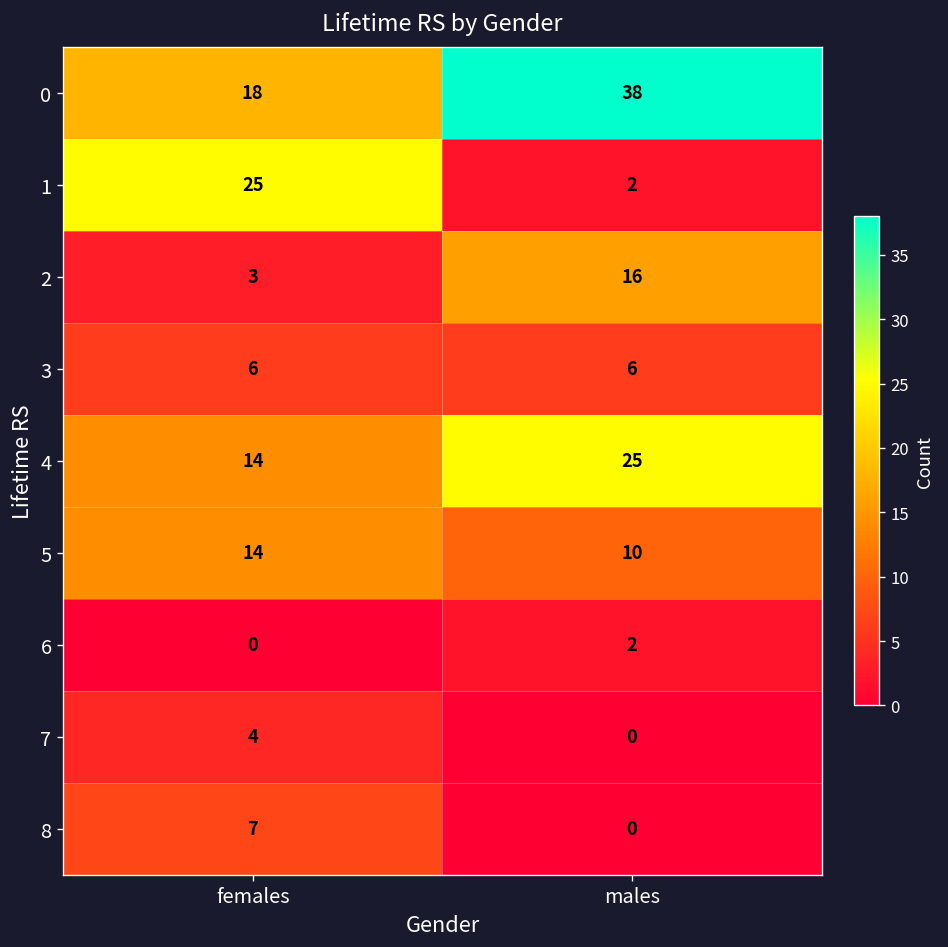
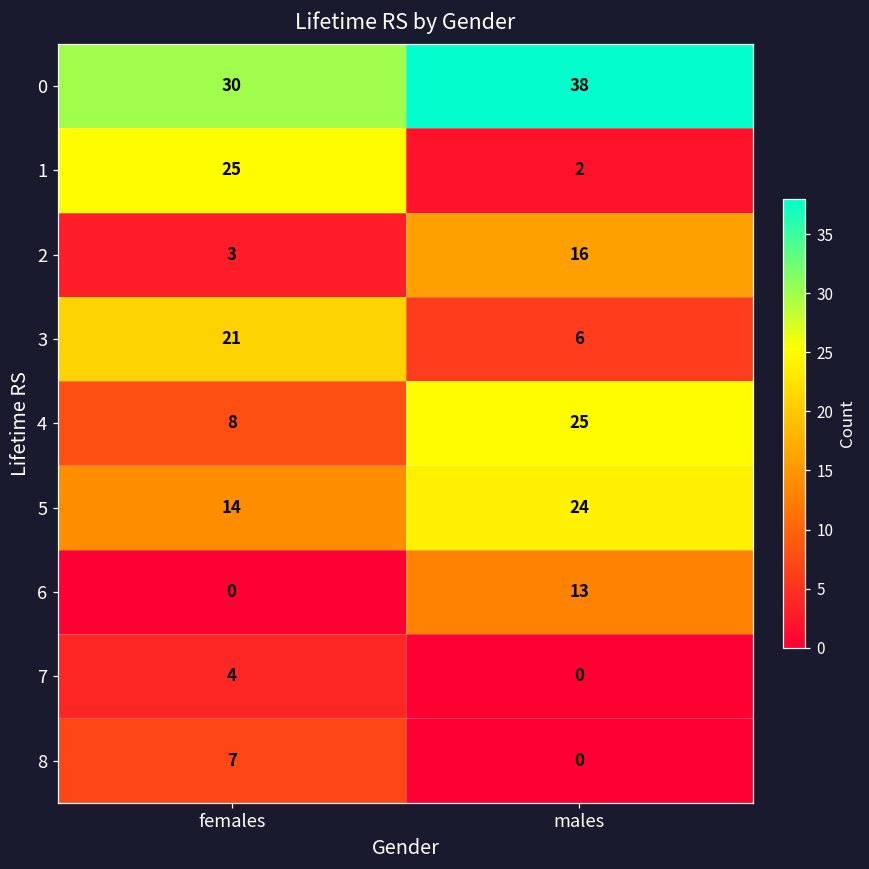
0, females: 18 -> 30
3, females: 6 -> 21
4, females: 14 -> 8
5, males: 10 -> 24
6, males: 2 -> 13
